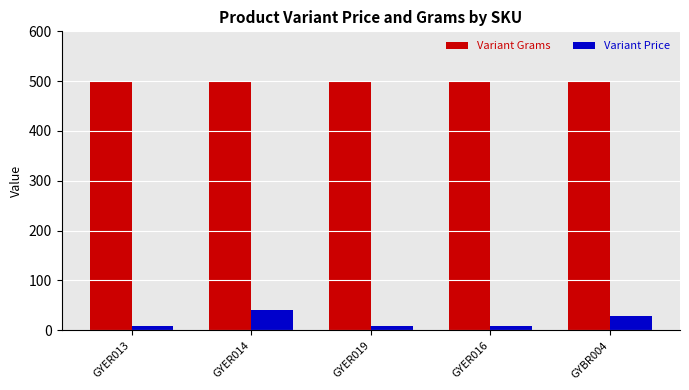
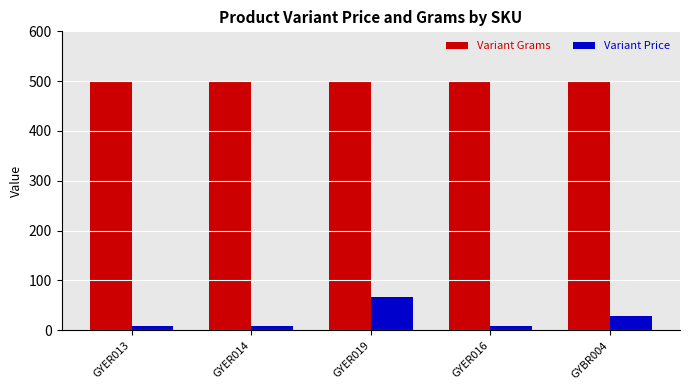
Variant Price, GYER014: 40 -> 10
Variant Price, GYER019: 10 -> 70
